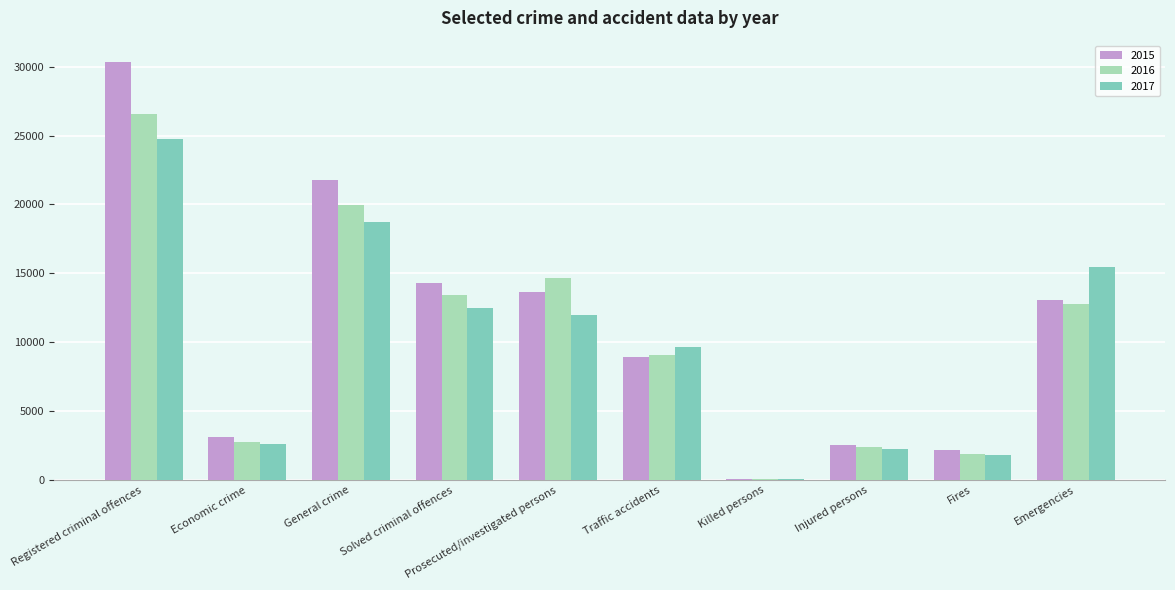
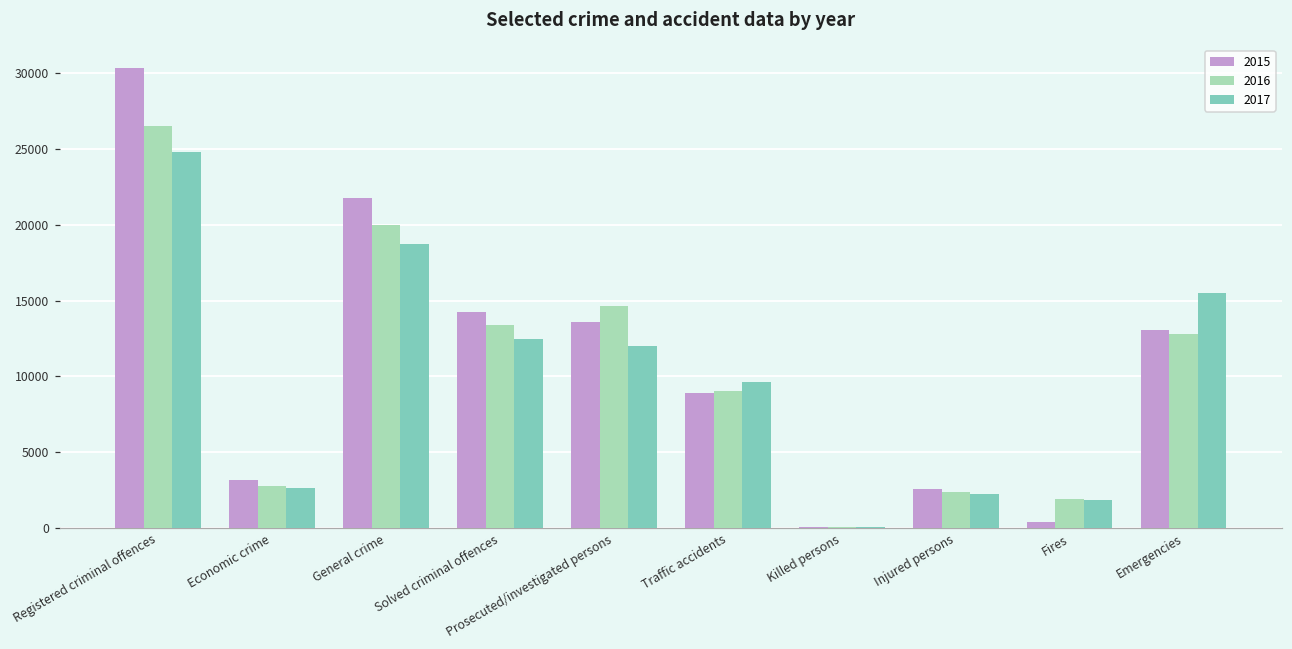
2015, Fires: 2200 -> 400
